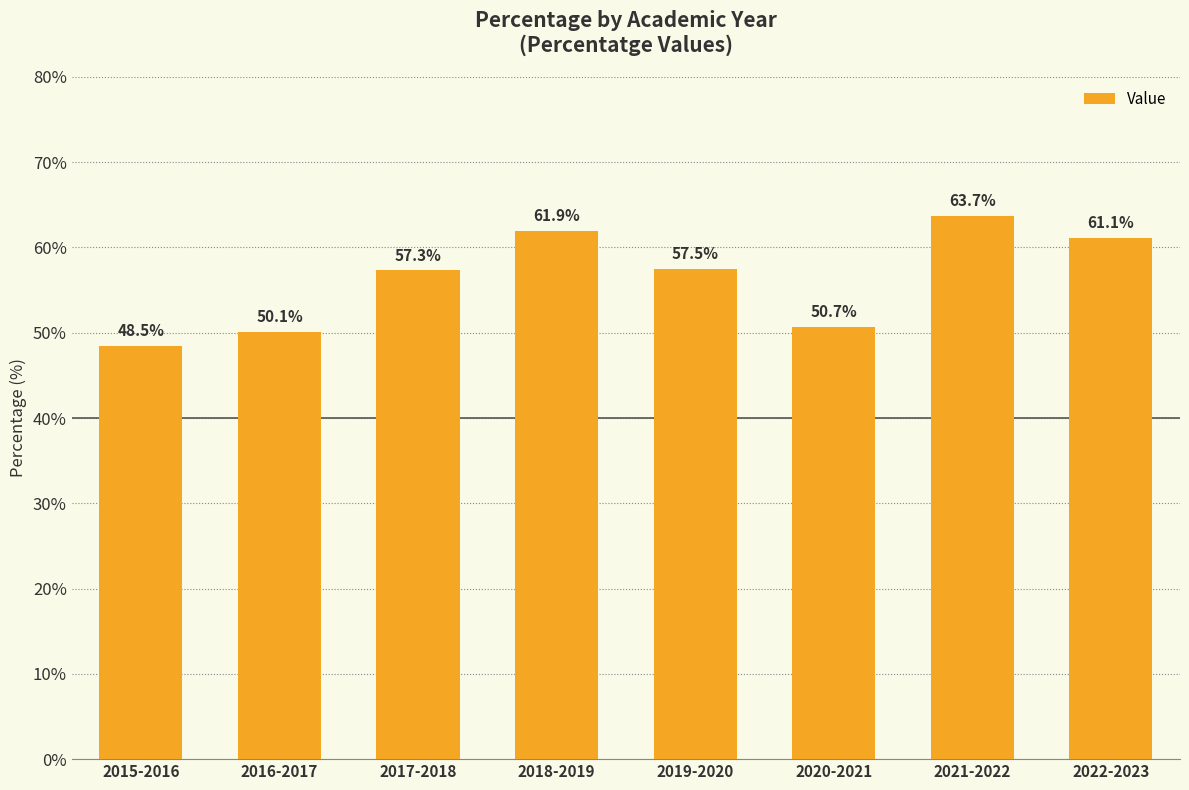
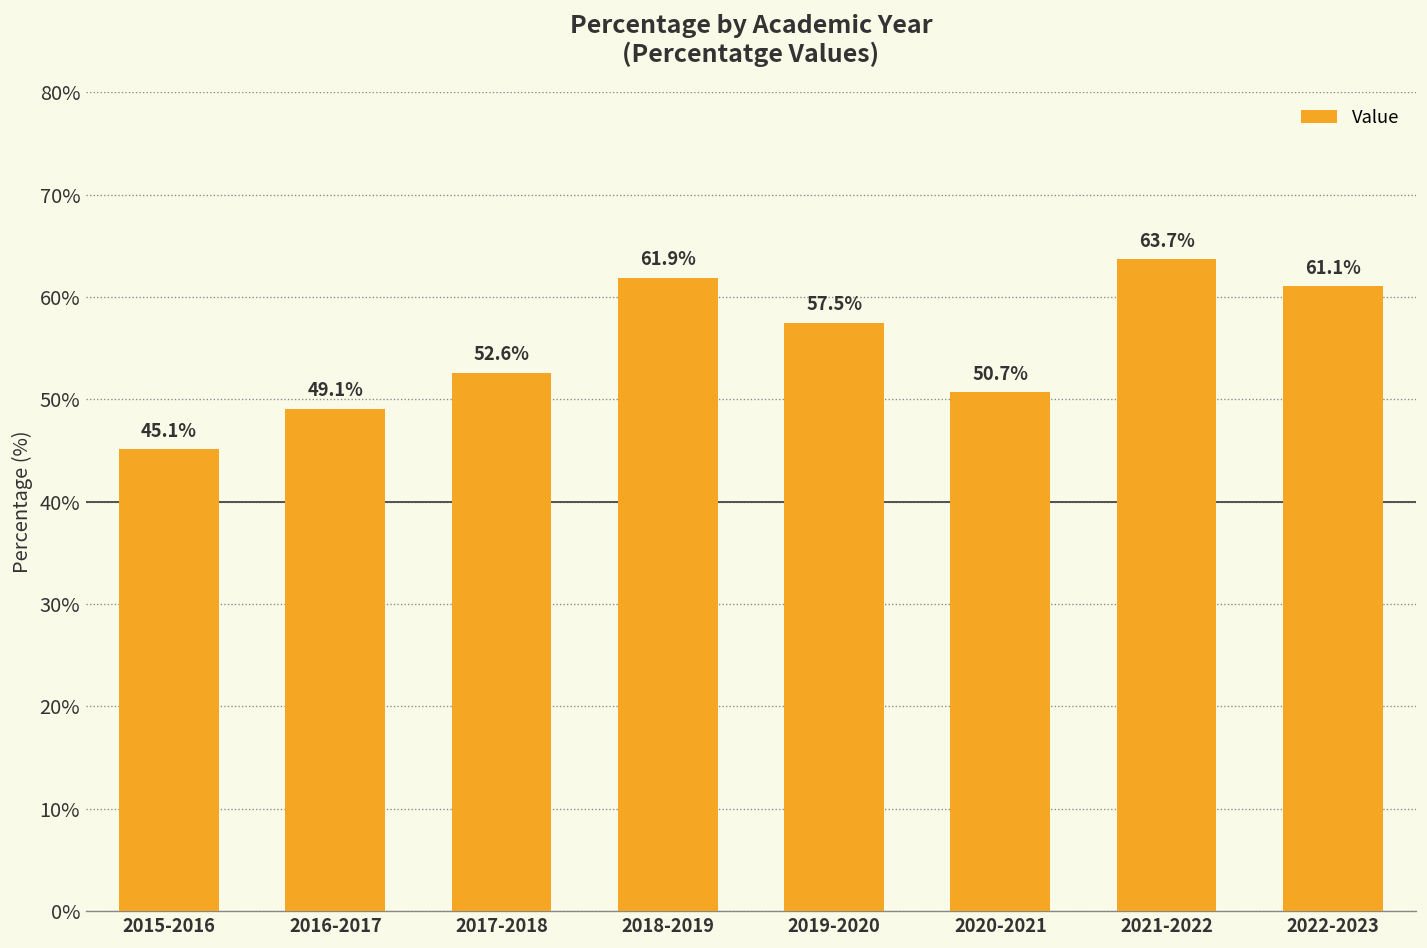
2015-2016: 48.5% -> 45.1%
2016-2017: 50.1% -> 49.1%
2017-2018: 57.3% -> 52.6%
